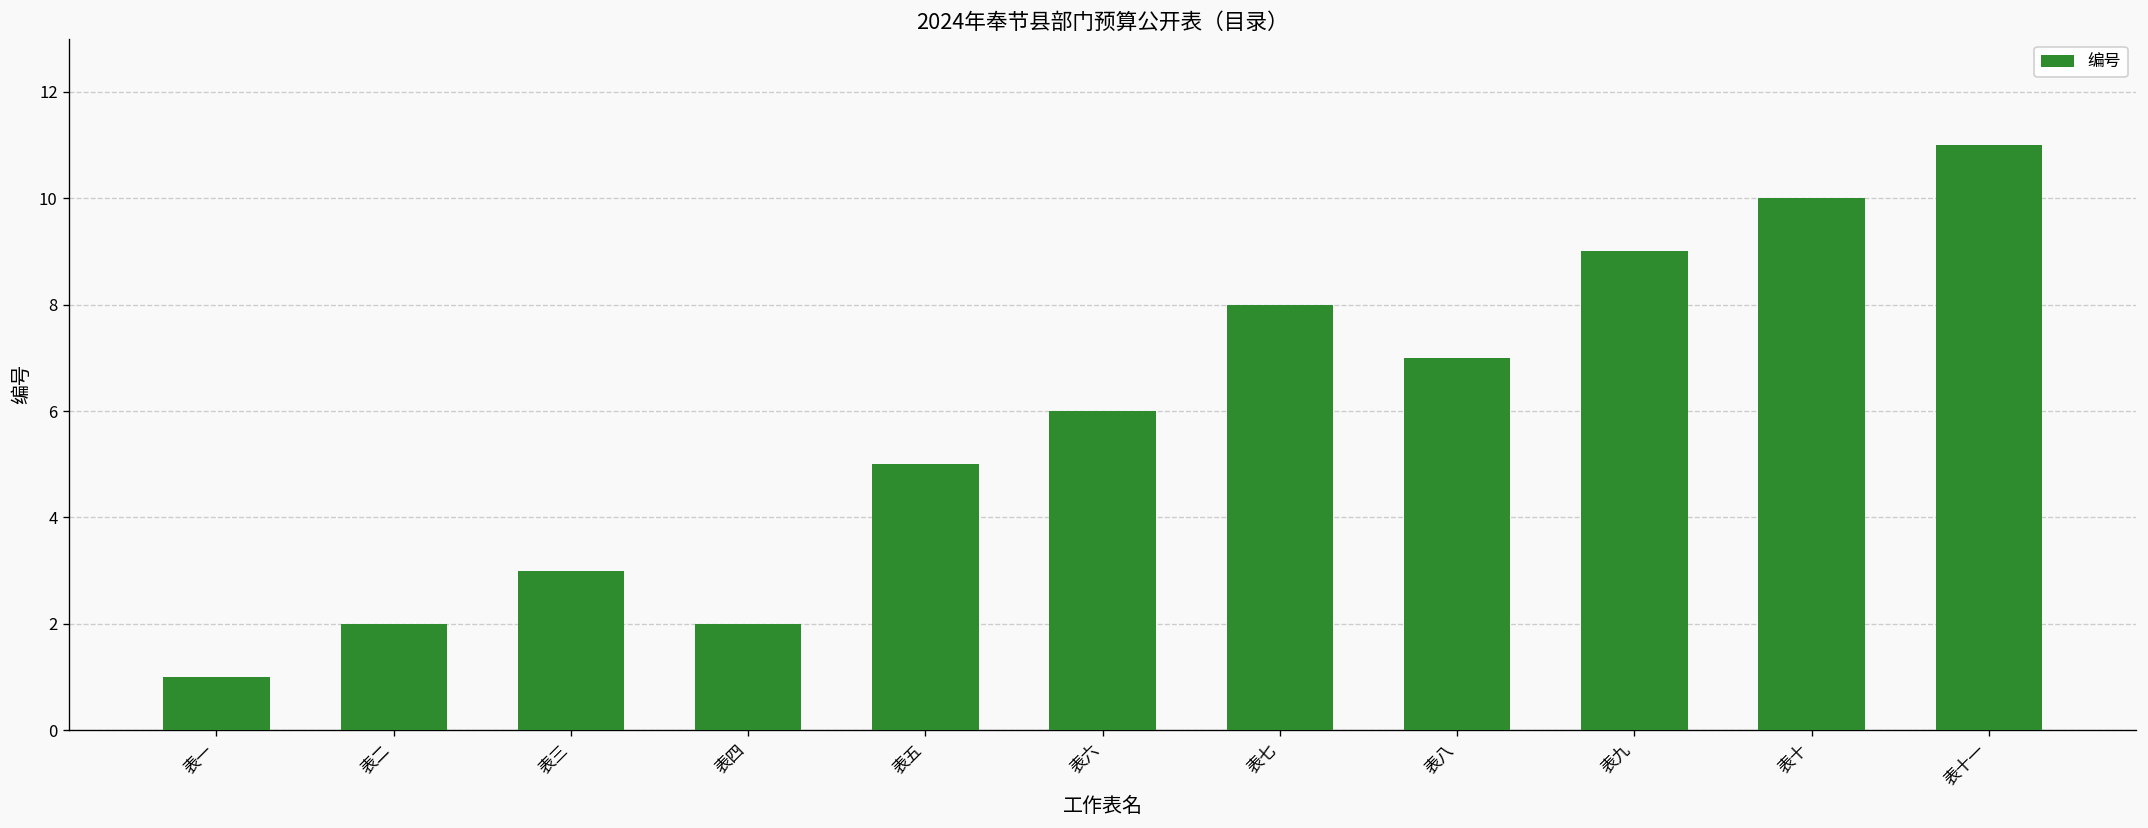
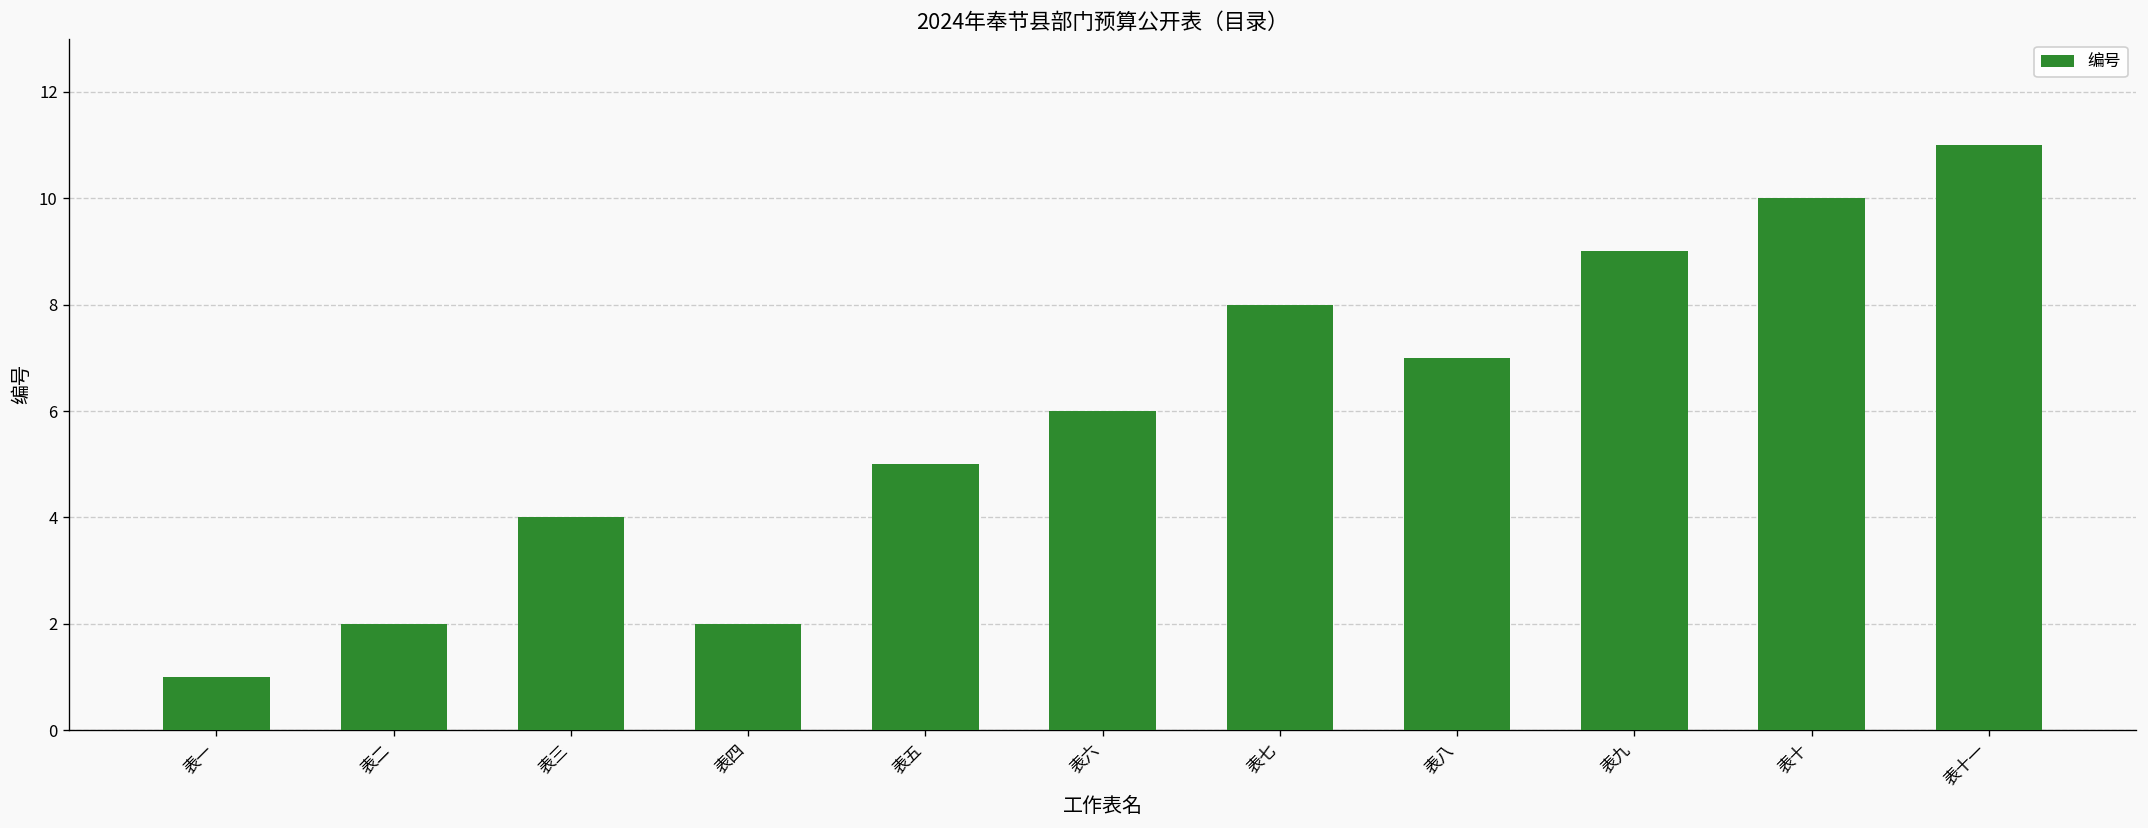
表三: 3 -> 4
